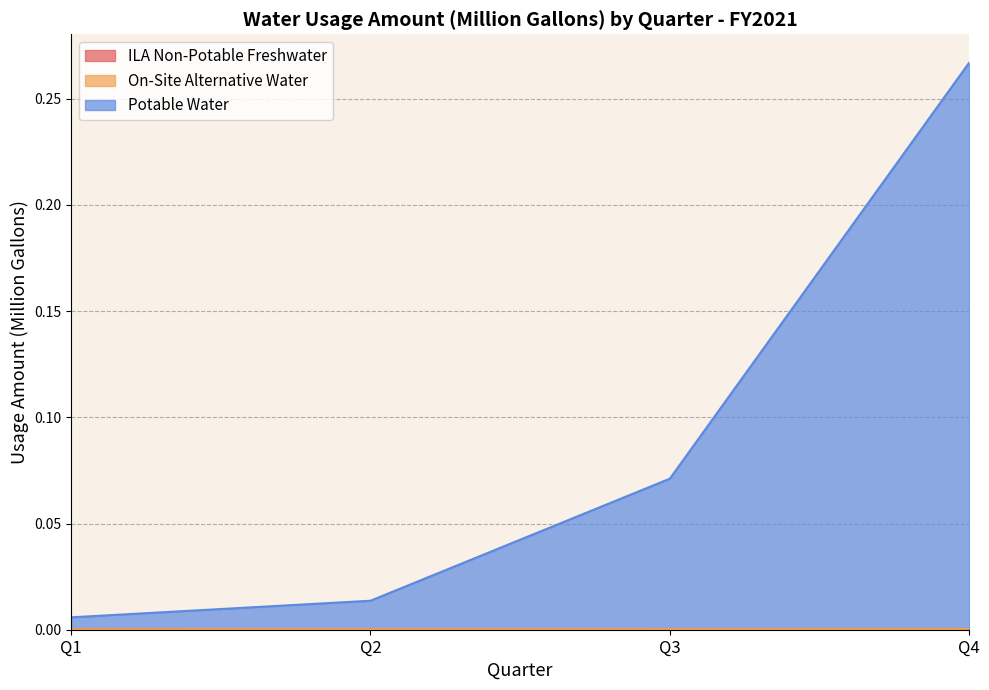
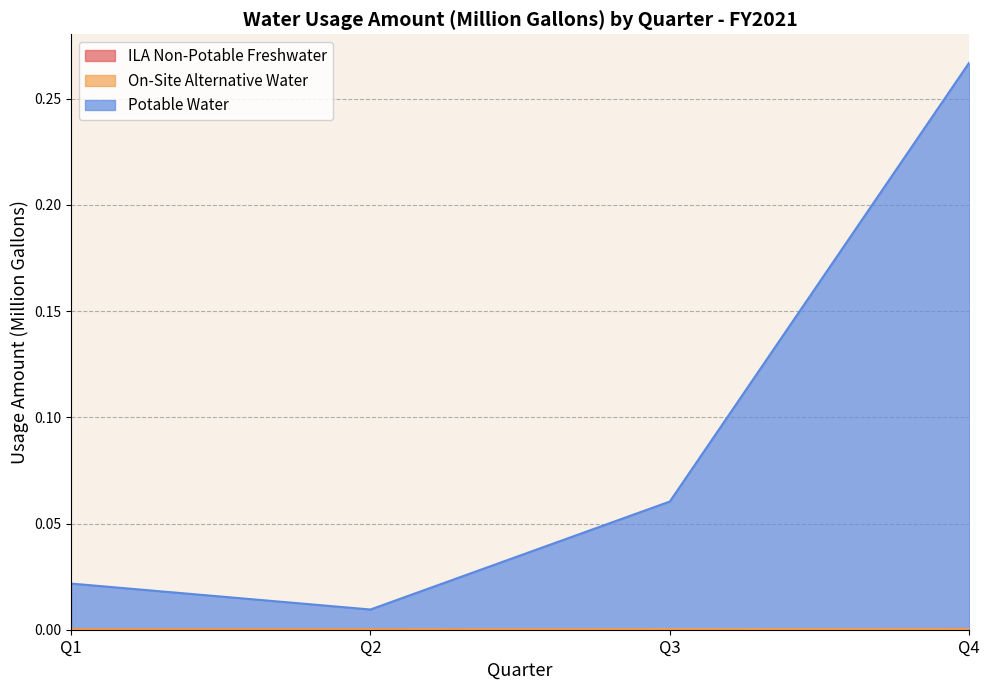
Potable Water, Q1: 0.006 -> 0.021
Potable Water, Q2: 0.013 -> 0.009
Potable Water, Q3: 0.071 -> 0.060
